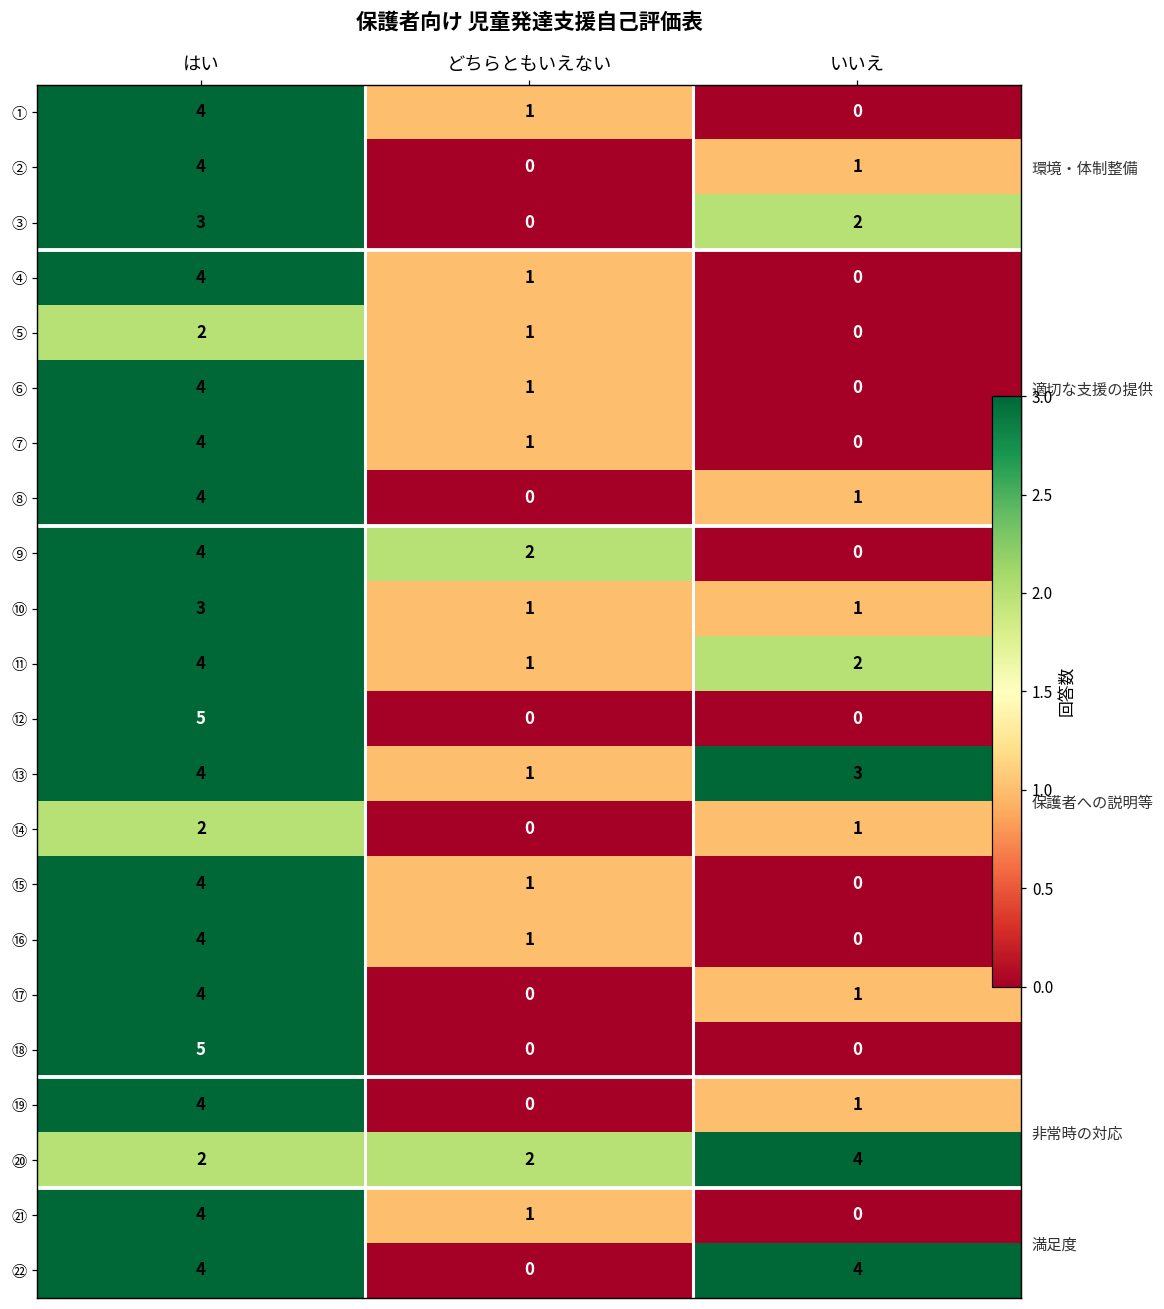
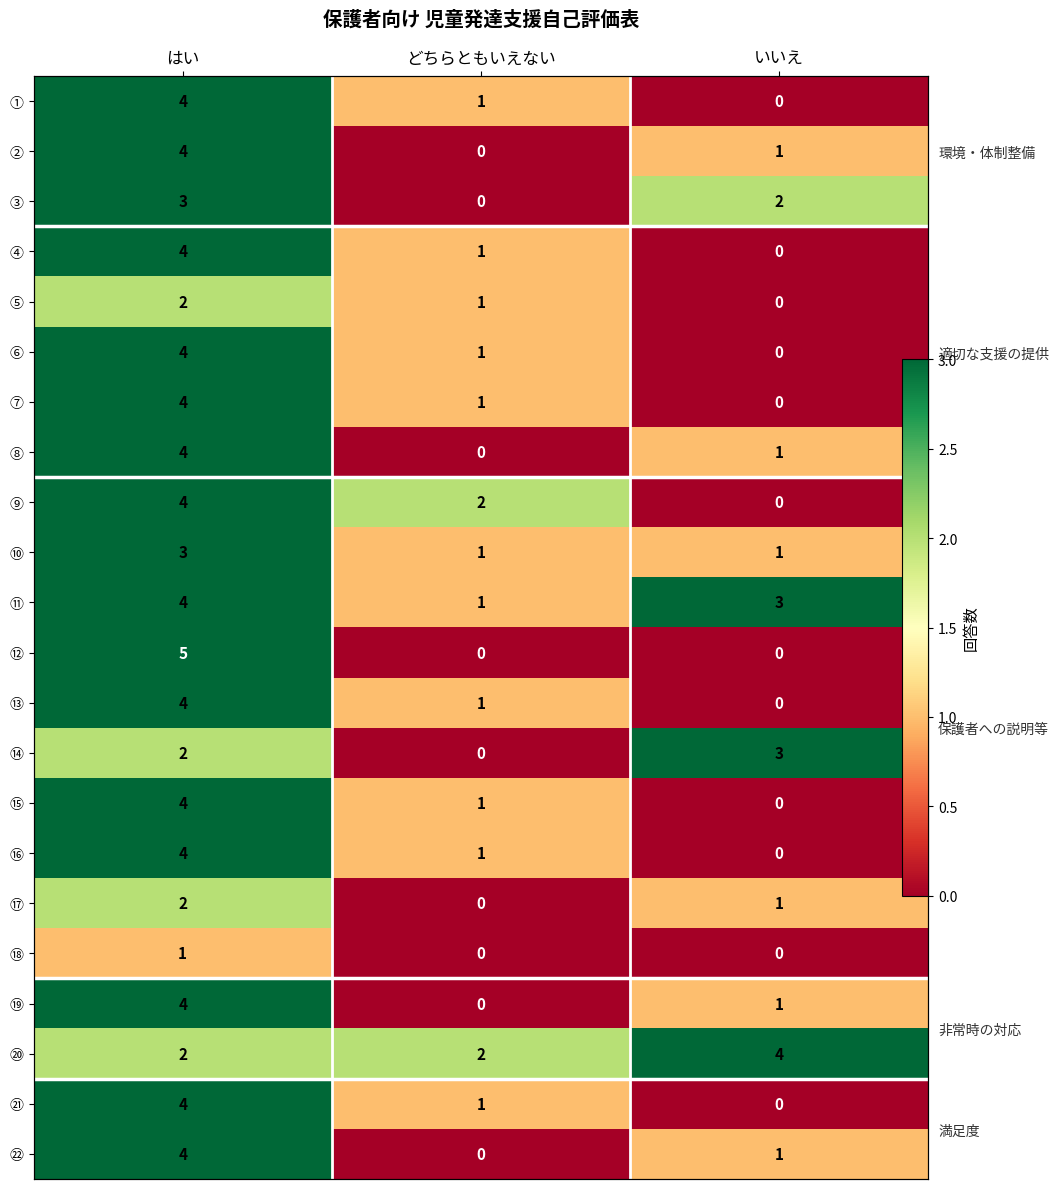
⑪, いいえ: 2 -> 3
⑬, いいえ: 3 -> 0
⑭, いいえ: 1 -> 3
⑰, はい: 4 -> 2
⑱, はい: 5 -> 1
㉒, いいえ: 4 -> 1
